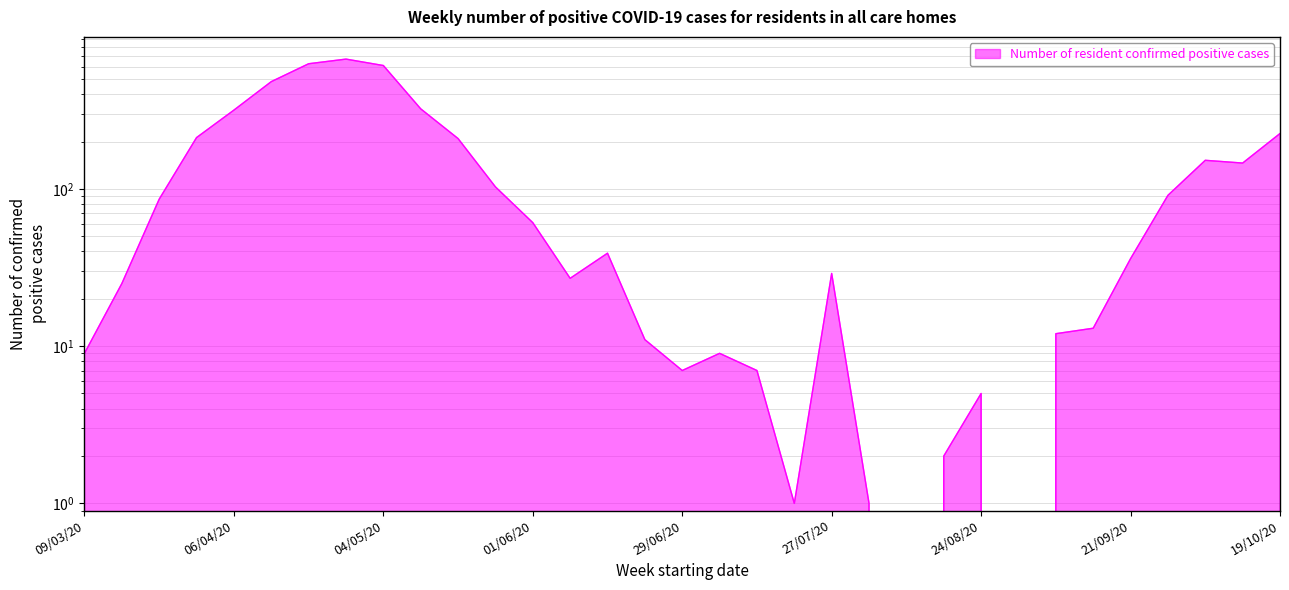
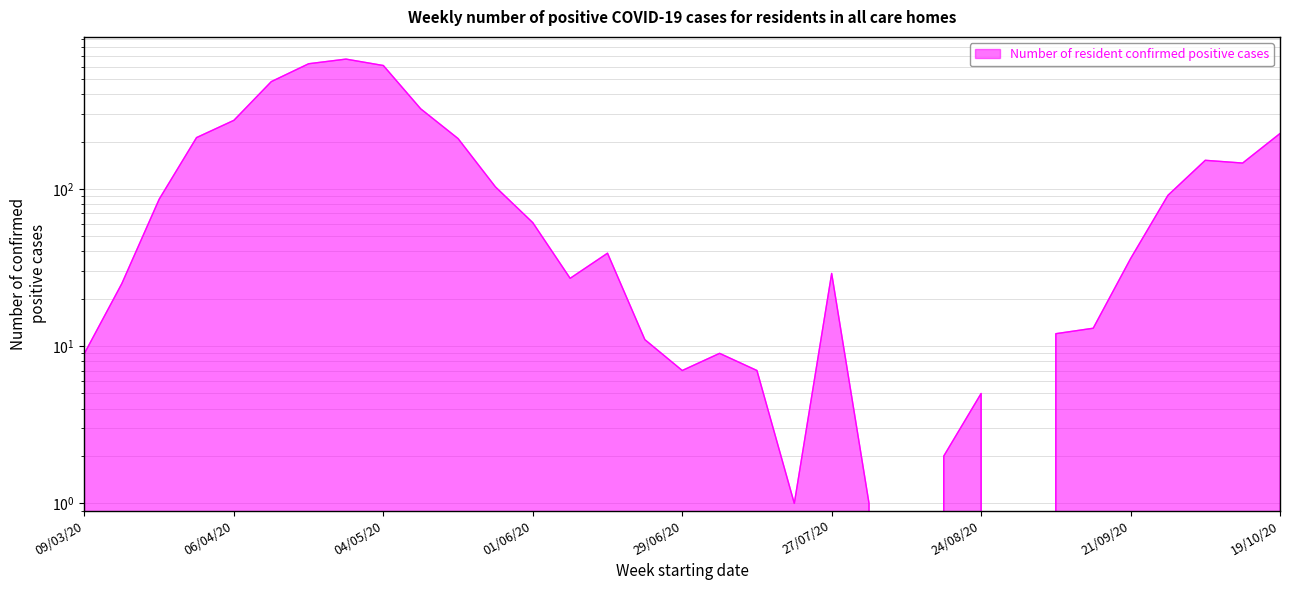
06/04/20: 320 -> 270
